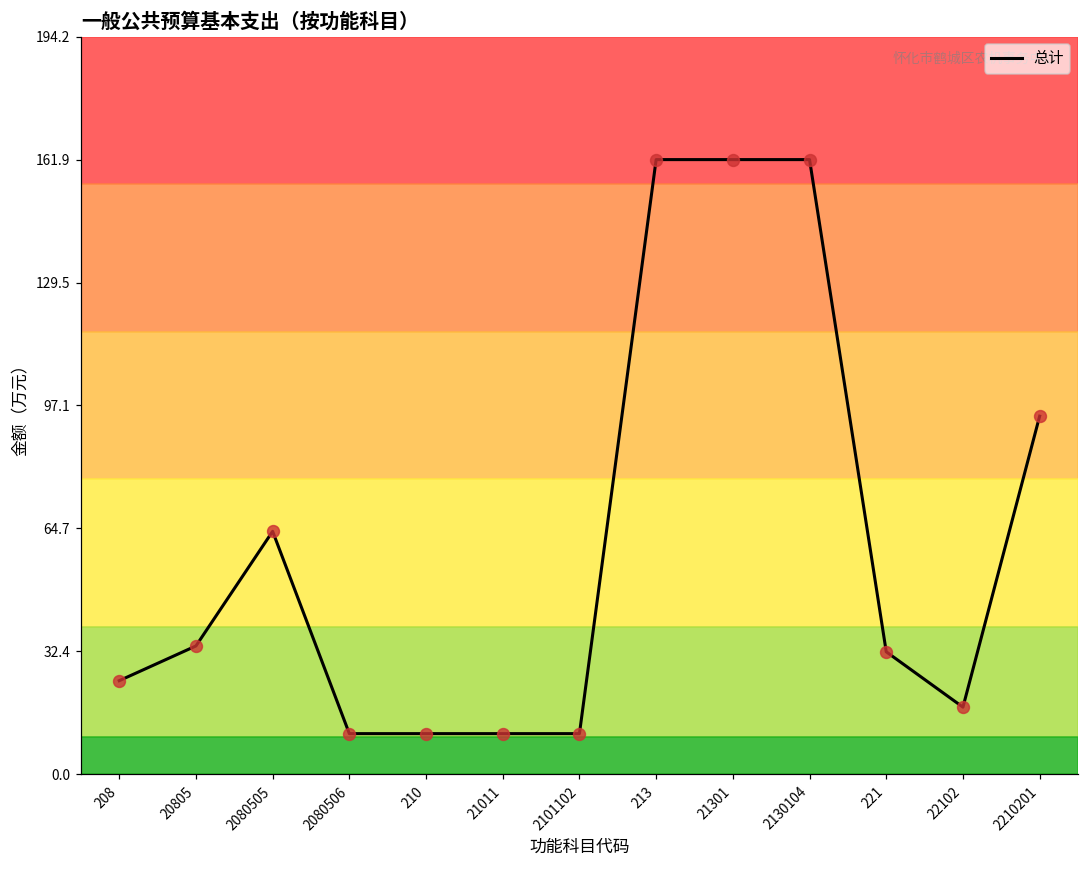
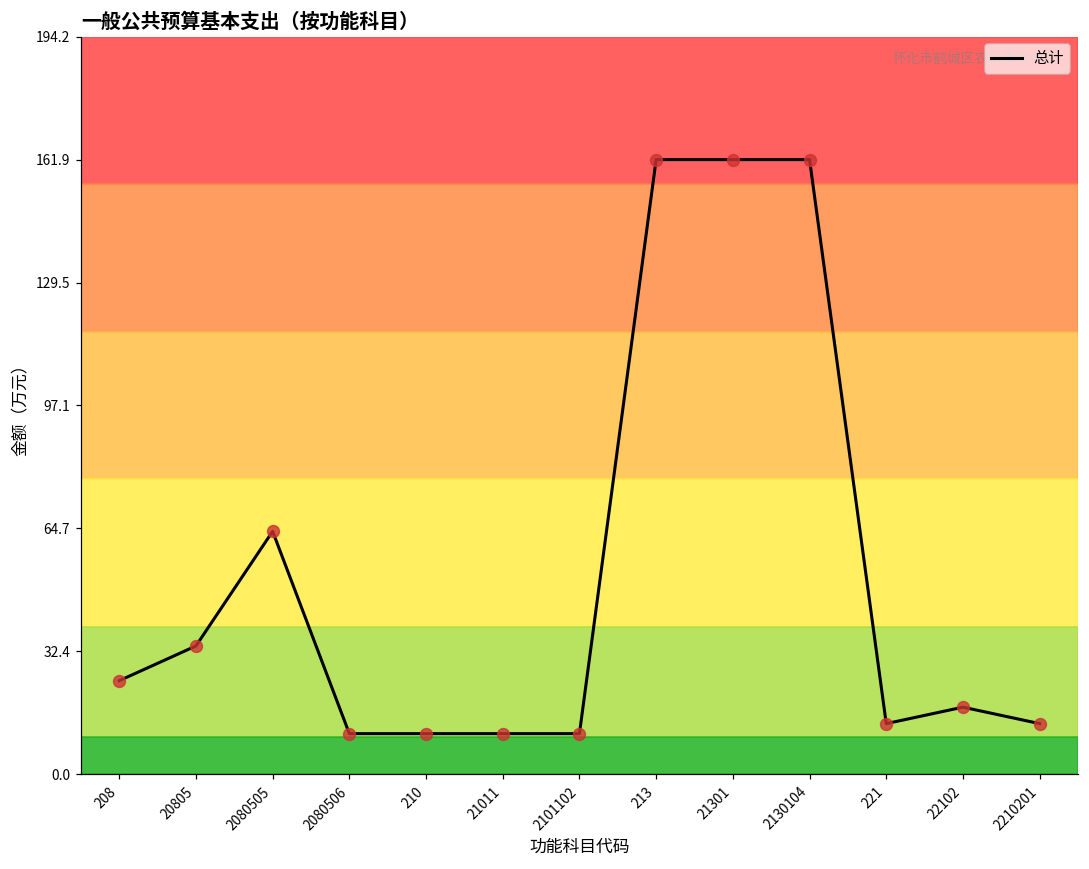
221: 32 -> 13
2210201: 94 -> 13
